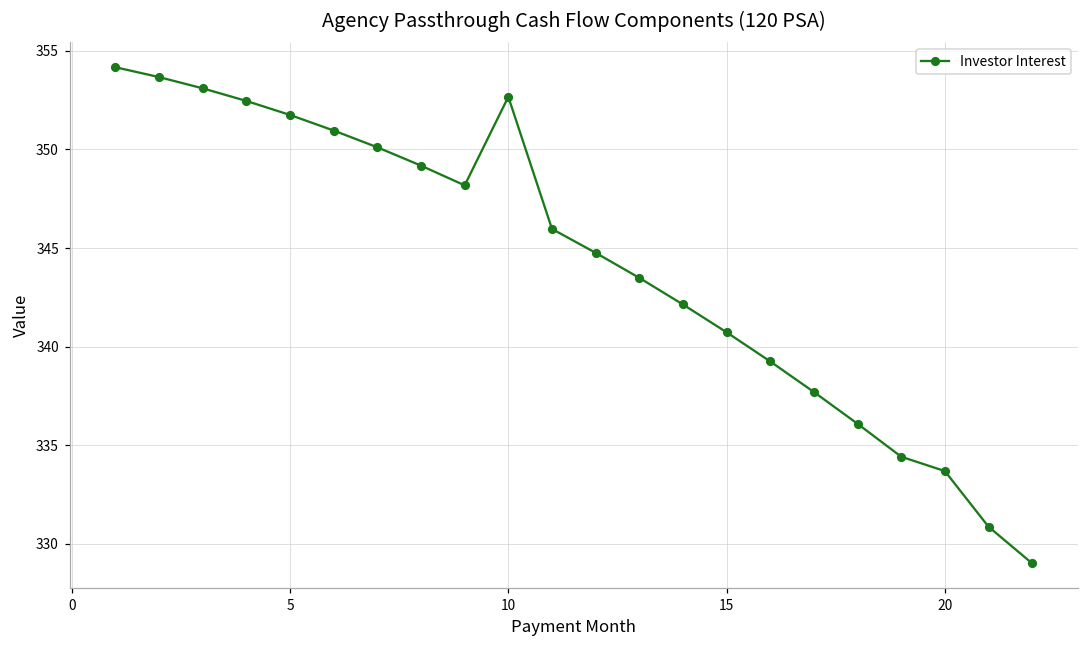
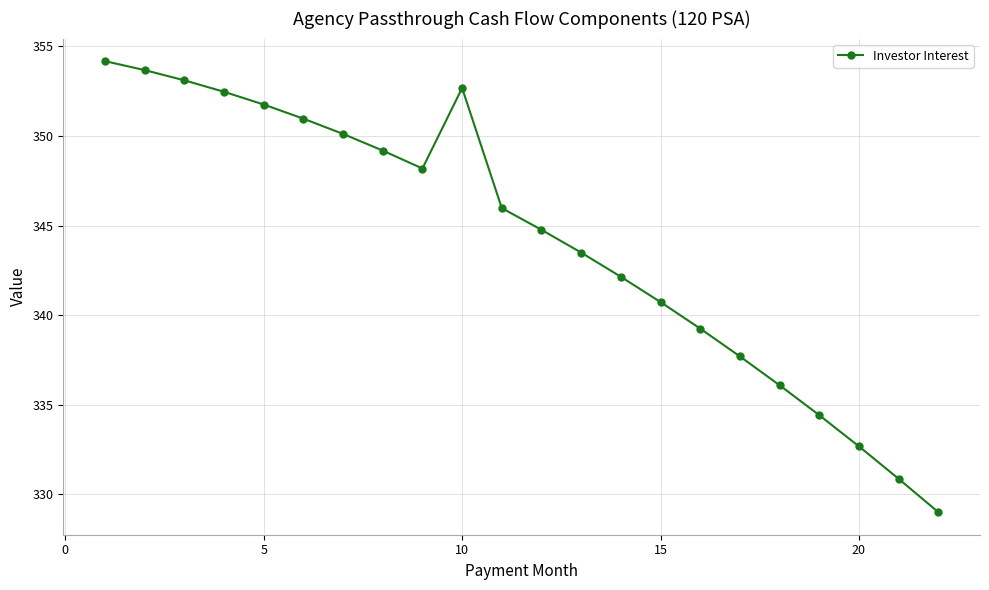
20: 333.7 -> 332.7
